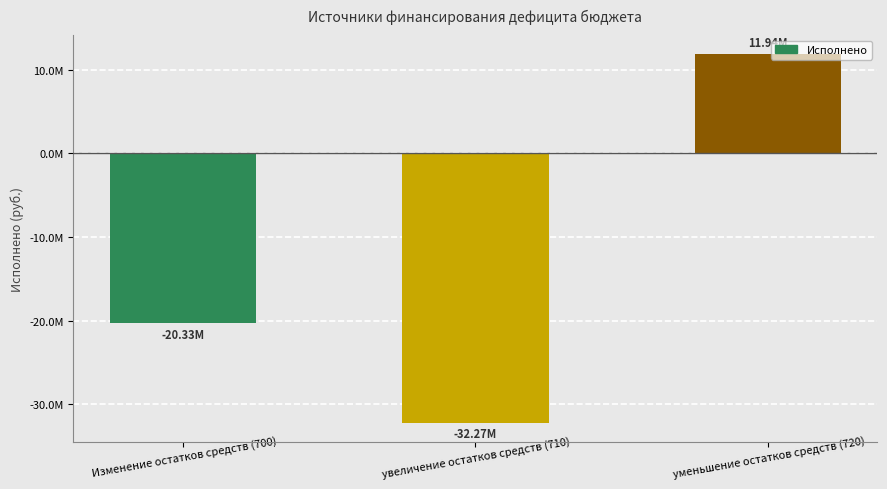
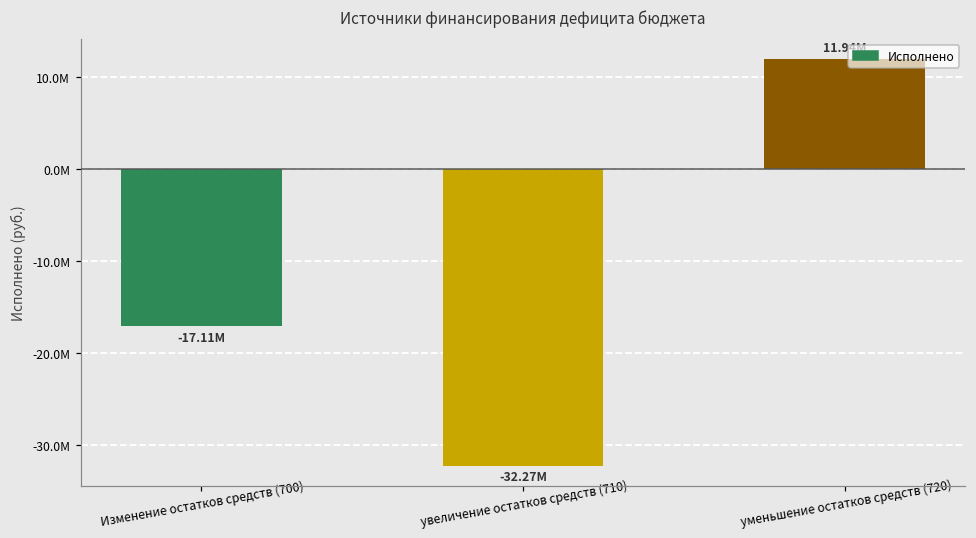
Изменение остатков средств (700): -20.33M -> -17.11M
